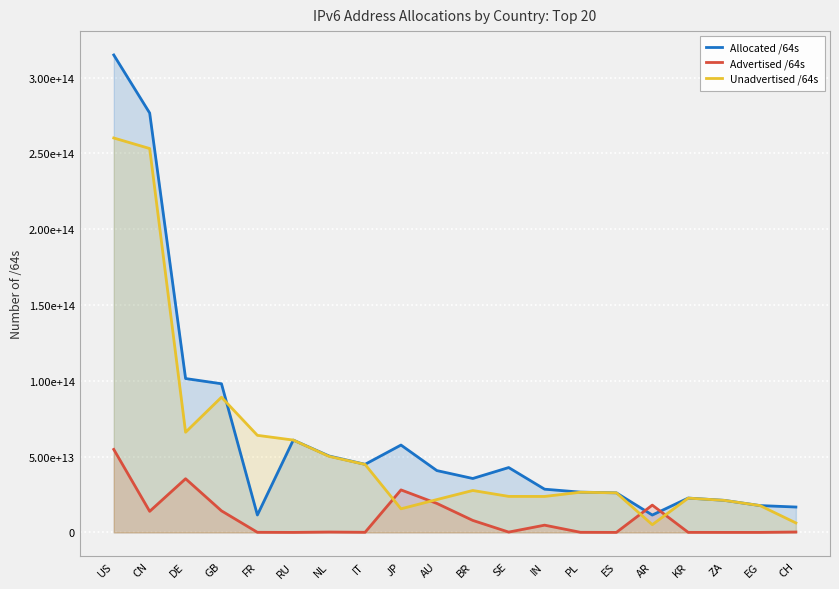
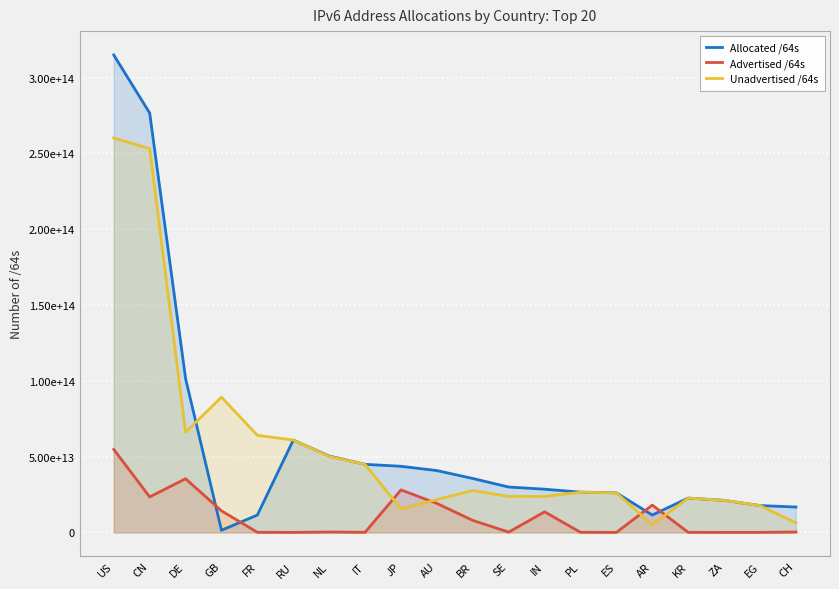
Advertised /64s, CN: 14000000000000 -> 23000000000000
Allocated /64s, GB: 98000000000000 -> 1000000000000
Allocated /64s, JP: 58000000000000 -> 44000000000000
Allocated /64s, SE: 43000000000000 -> 30000000000000
Advertised /64s, IN: 5000000000000 -> 14000000000000
